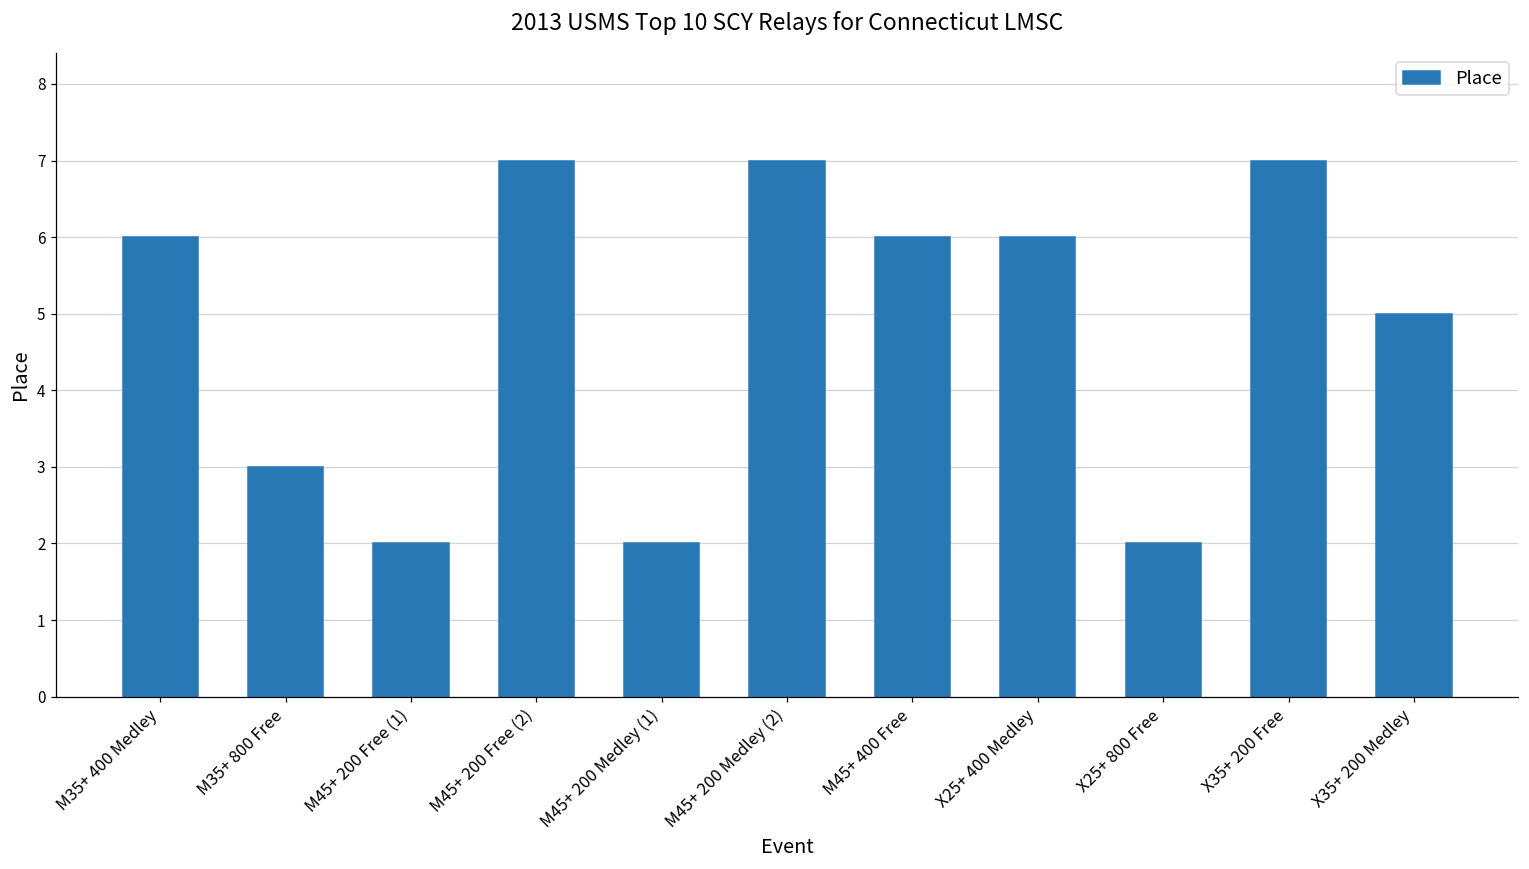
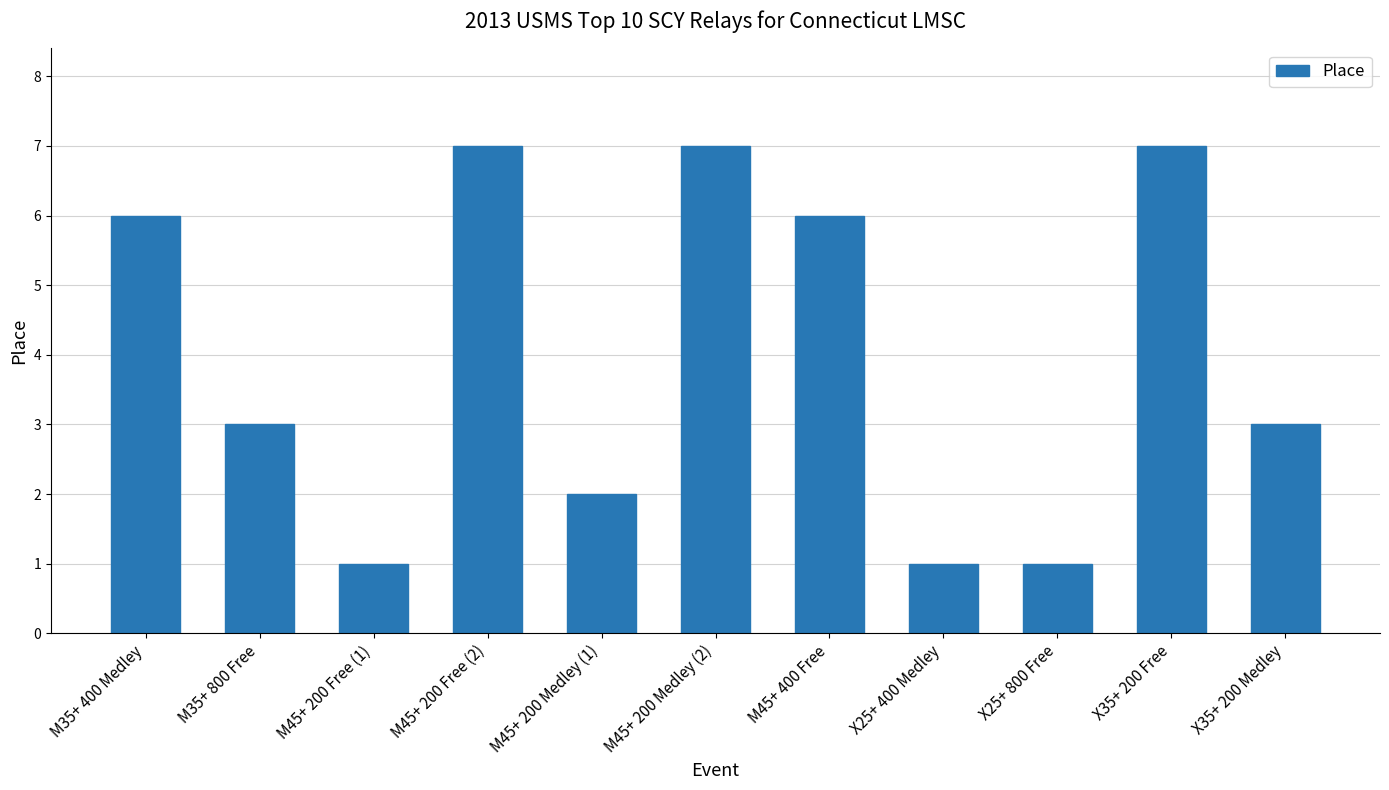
M45+ 200 Free (1): 2 -> 1
X25+ 400 Medley: 6 -> 1
X25+ 800 Free: 2 -> 1
X35+ 200 Medley: 5 -> 3
